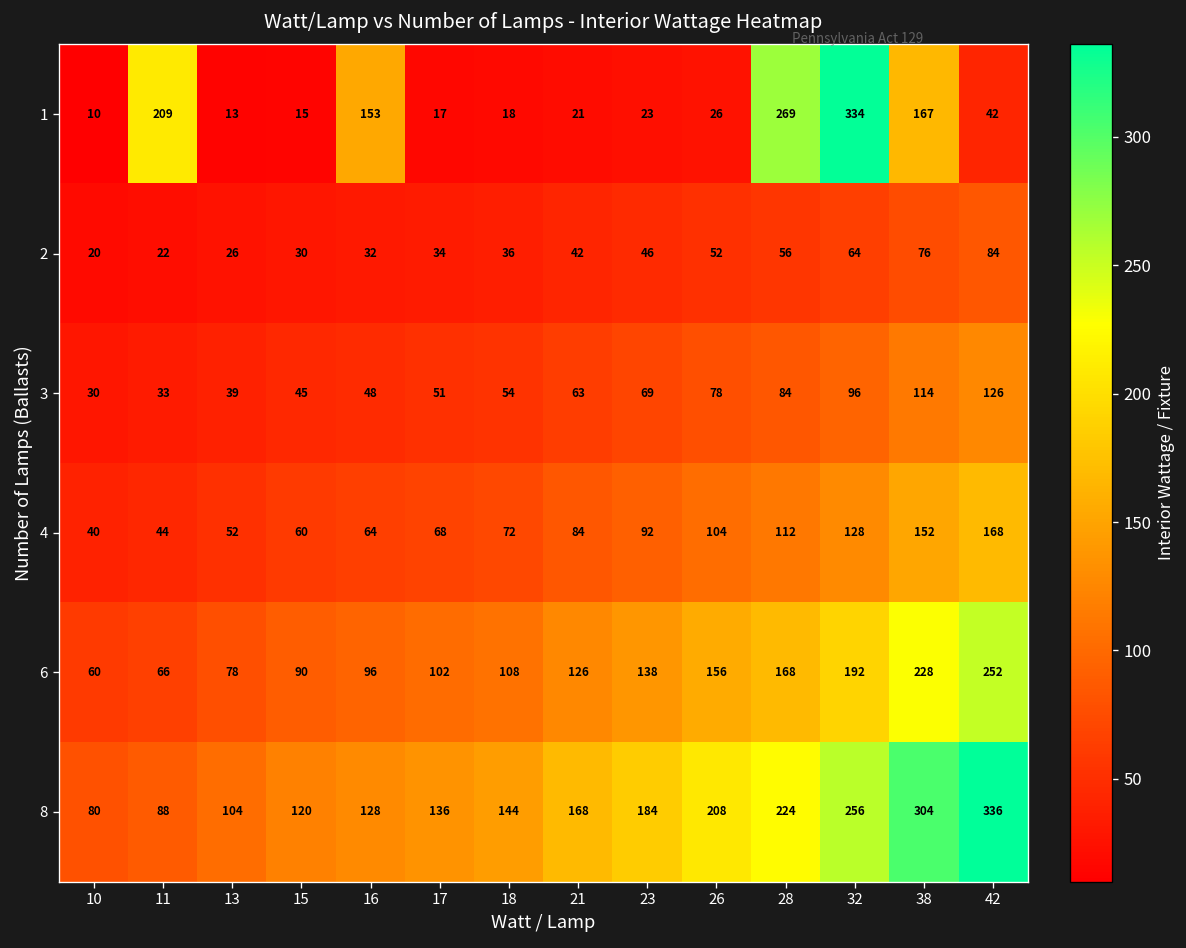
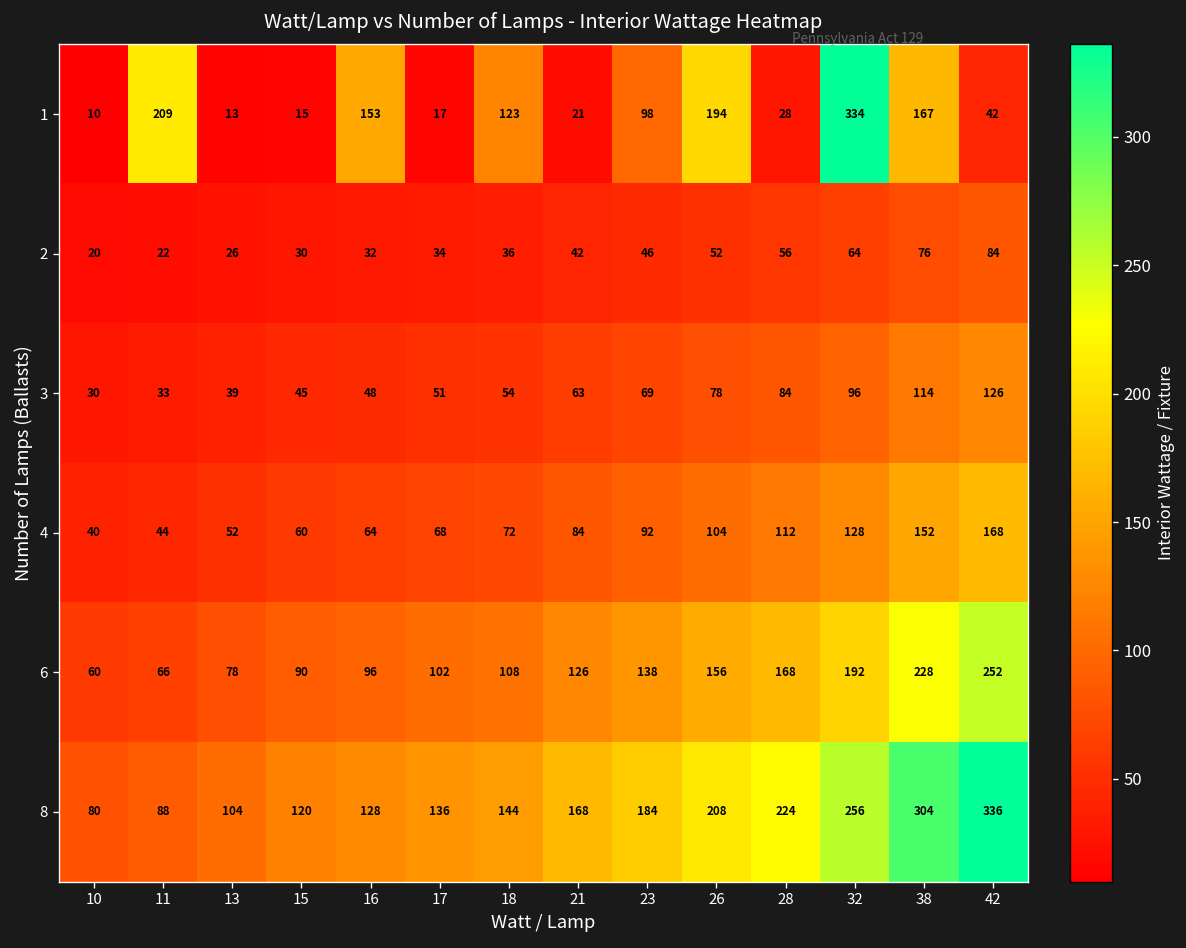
1, 18: 18 -> 123
1, 23: 23 -> 98
1, 26: 26 -> 194
1, 28: 269 -> 28
